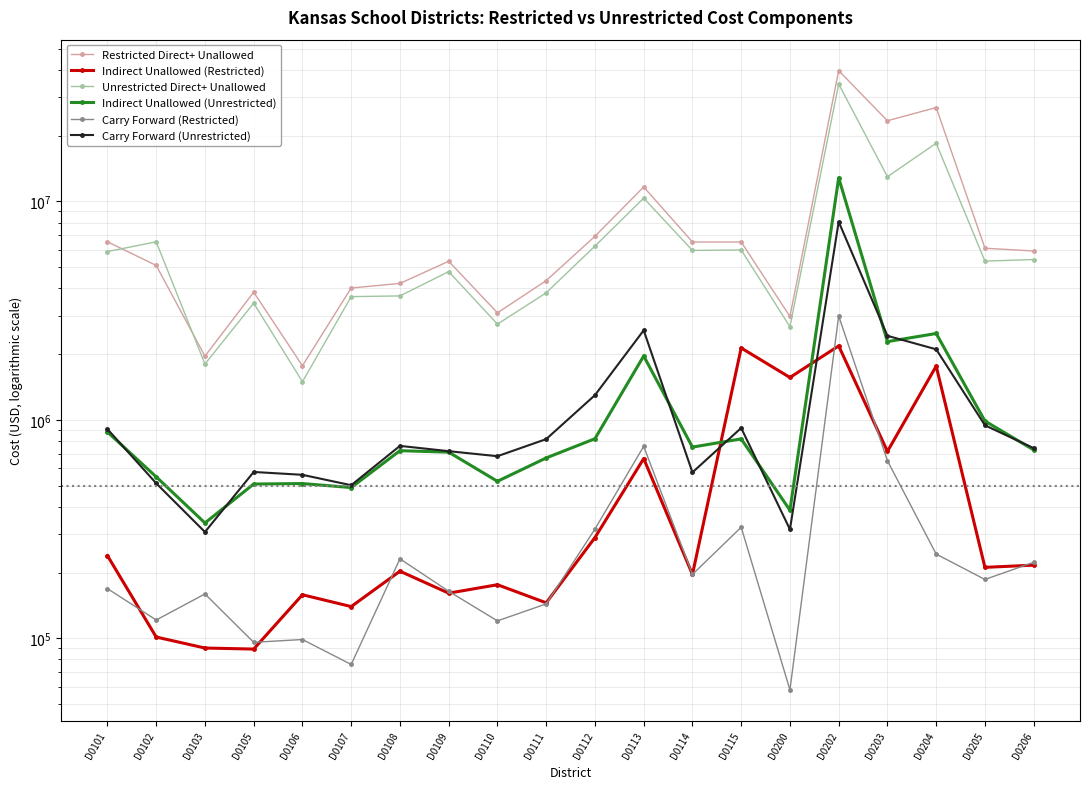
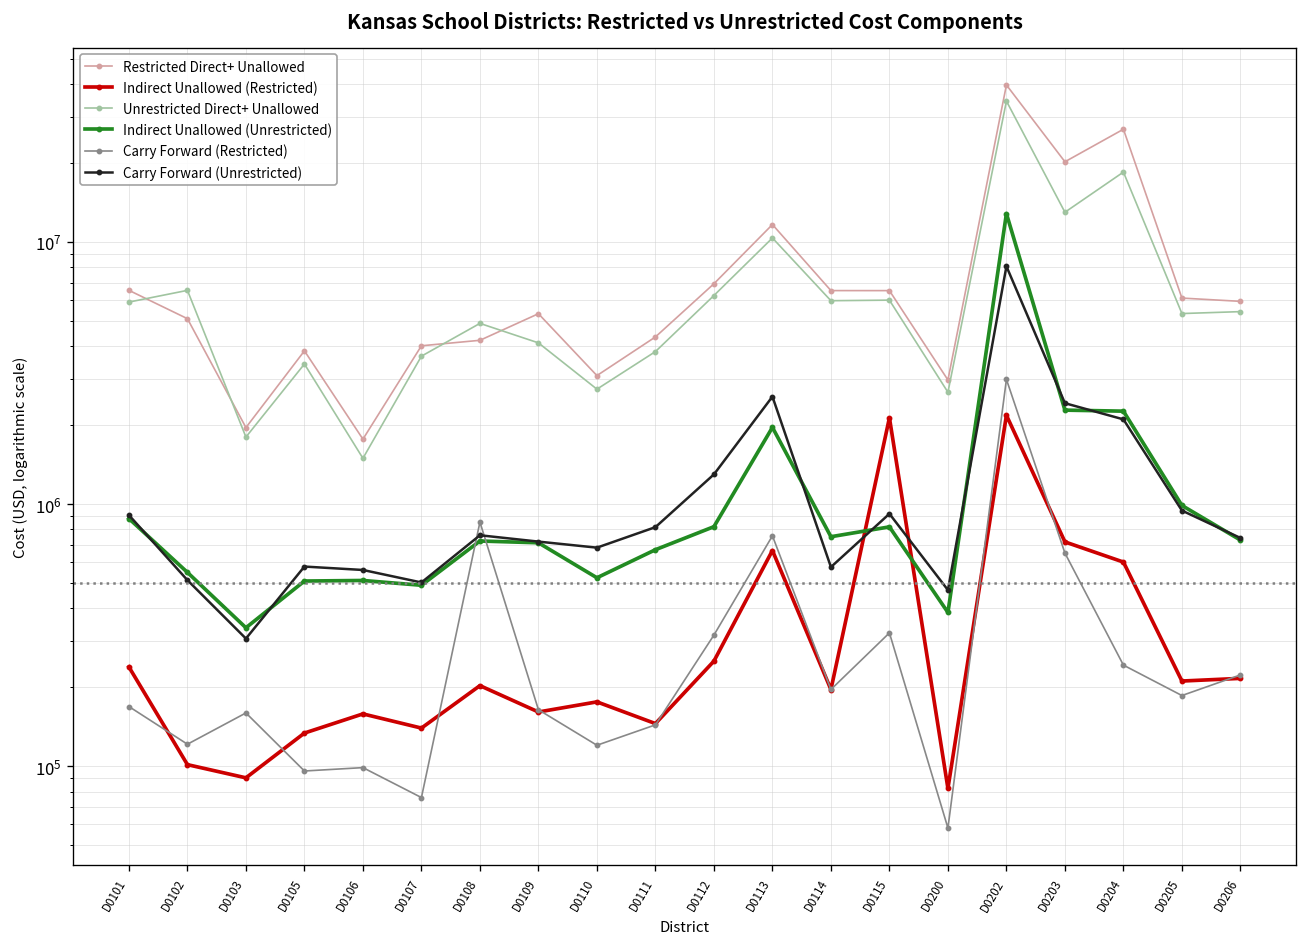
Indirect Unallowed (Restricted), D0105: 89000 -> 130000
Unrestricted Direct+ Unallowed, D0108: 3700000 -> 4900000
Carry Forward (Restricted), D0108: 230000 -> 850000
Unrestricted Direct+ Unallowed, D0109: 4800000 -> 4100000
Indirect Unallowed (Restricted), D0112: 290000 -> 250000
Indirect Unallowed (Restricted), D0200: 1600000 -> 82000
Carry Forward (Unrestricted), D0200: 320000 -> 470000
Restricted Direct+ Unallowed, D0203: 23000000 -> 20000000
Indirect Unallowed (Restricted), D0204: 1800000 -> 600000
Indirect Unallowed (Unrestricted), D0204: 2500000 -> 2300000
